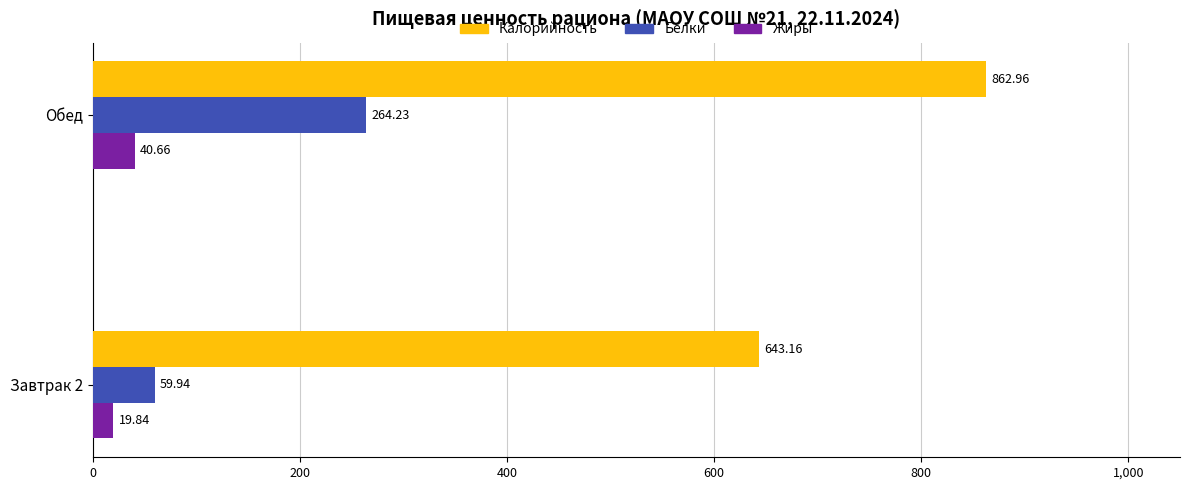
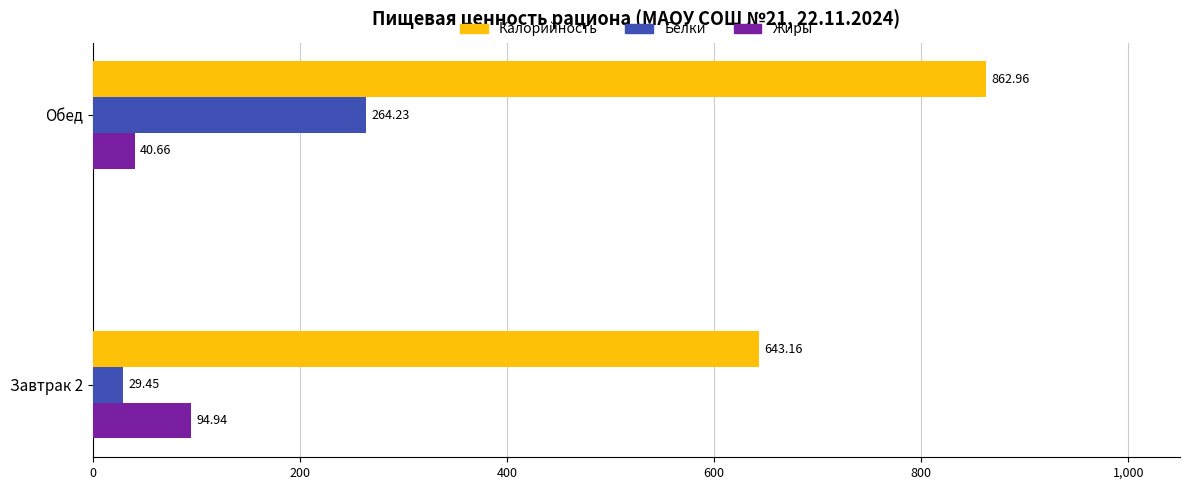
Белки, Завтрак 2: 59.94 -> 29.45
Жиры, Завтрак 2: 19.84 -> 94.94
